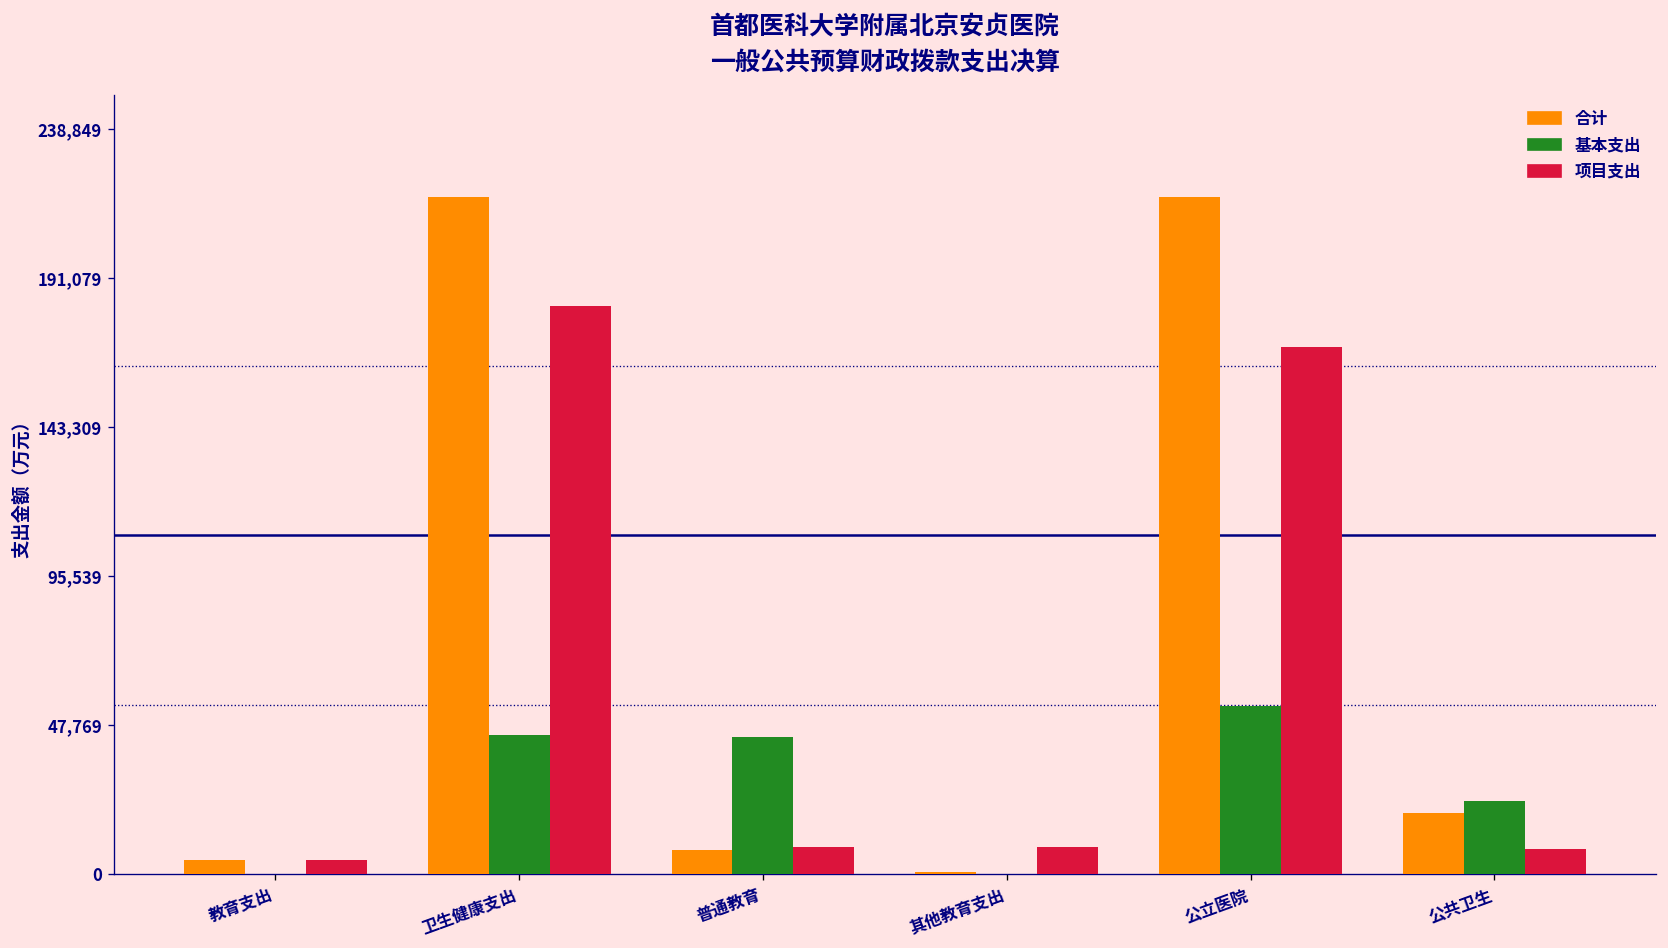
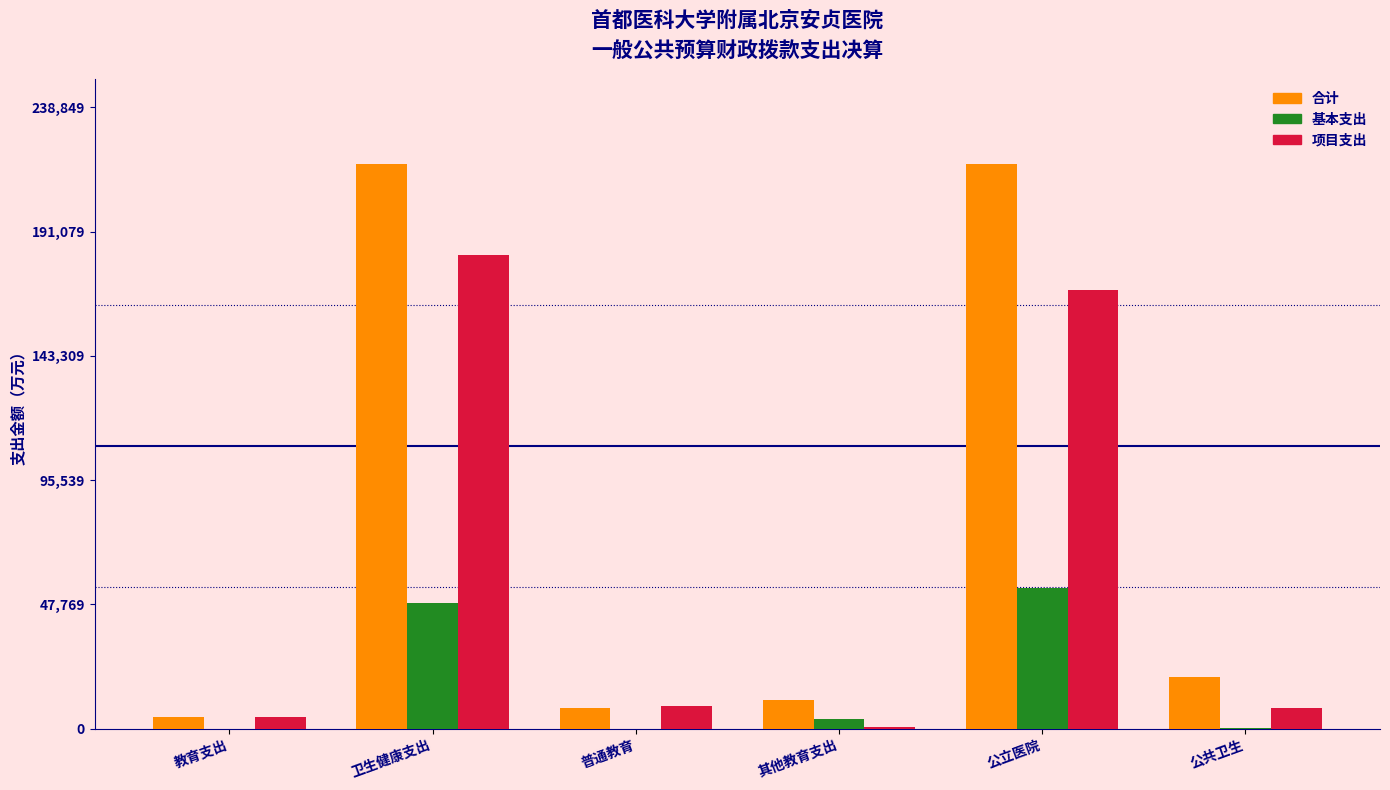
基本支出, 卫生健康支出: 45,000 -> 48,000
基本支出, 普通教育: 44,000 -> 0
合计, 其他教育支出: 1,000 -> 11,000
基本支出, 其他教育支出: 0 -> 4,000
项目支出, 其他教育支出: 9,000 -> 1,000
基本支出, 公共卫生: 23,000 -> 0
